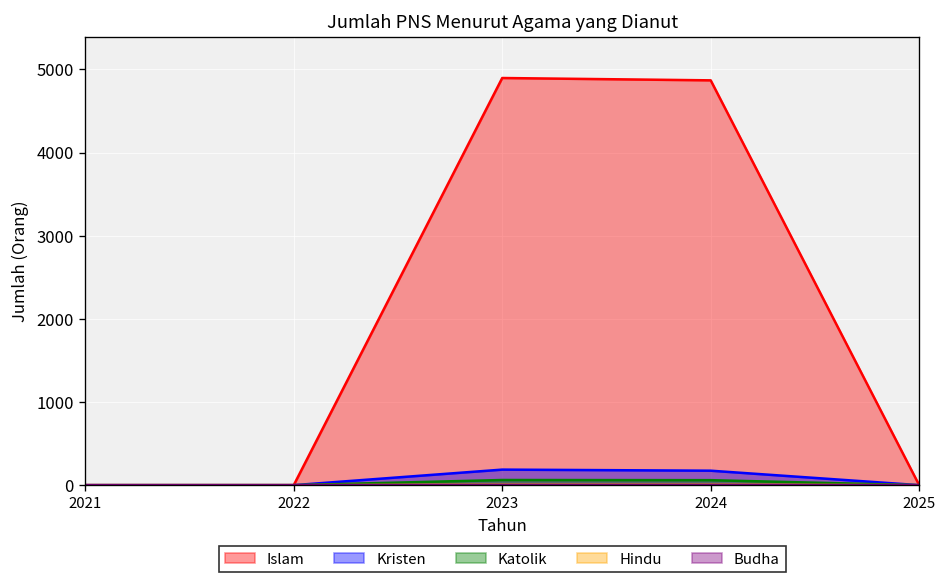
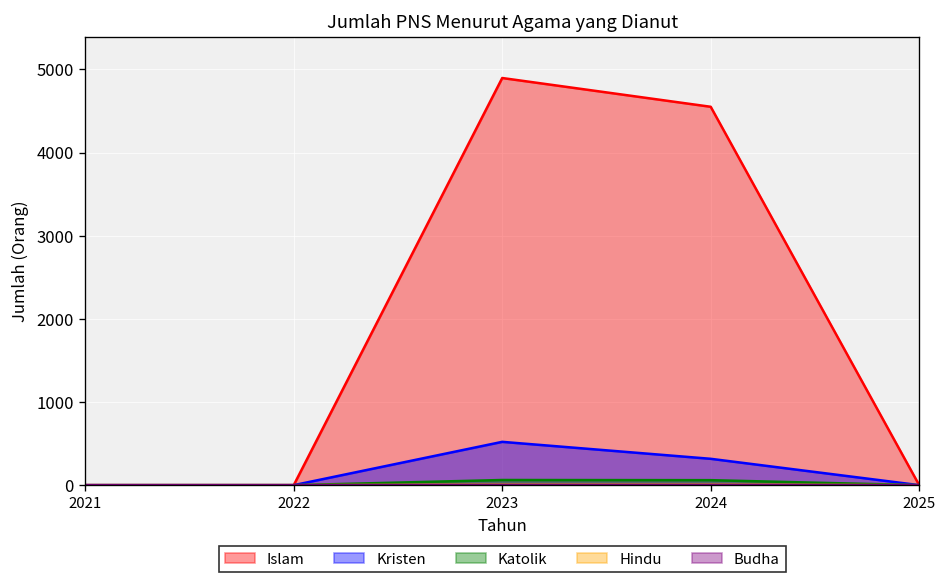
Kristen, 2023: 200 -> 500
Islam, 2024: 4900 -> 4600
Kristen, 2024: 200 -> 300
